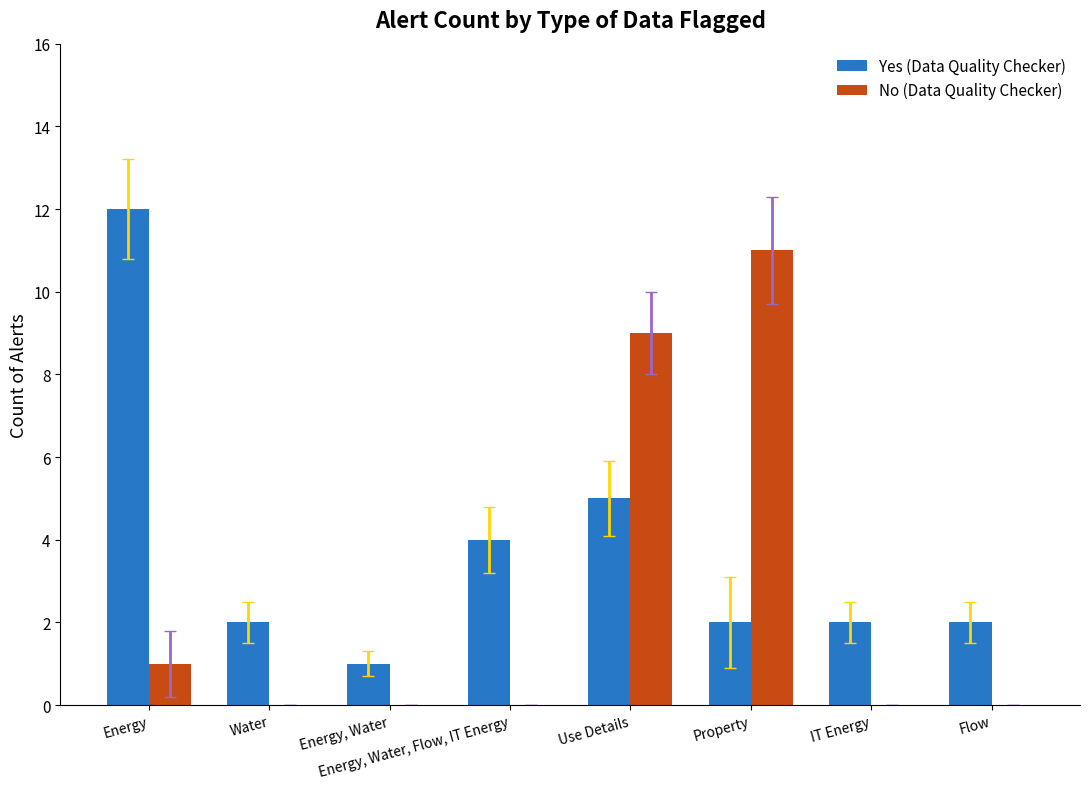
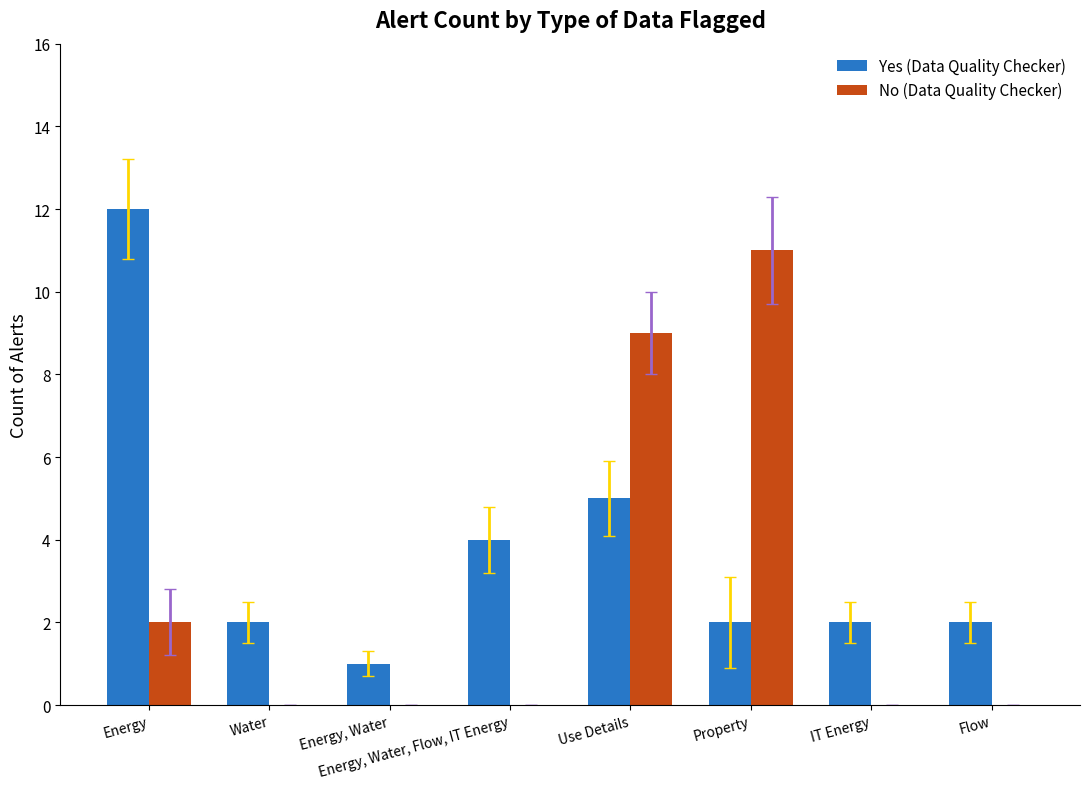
No (Data Quality Checker), Energy: 1 -> 2
